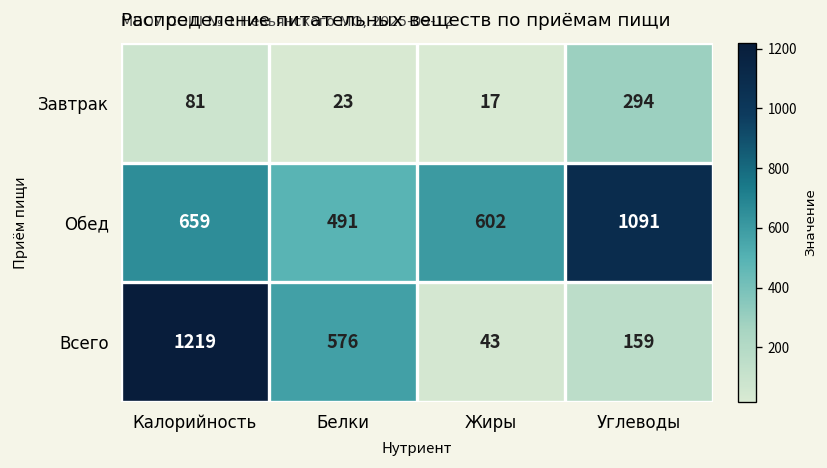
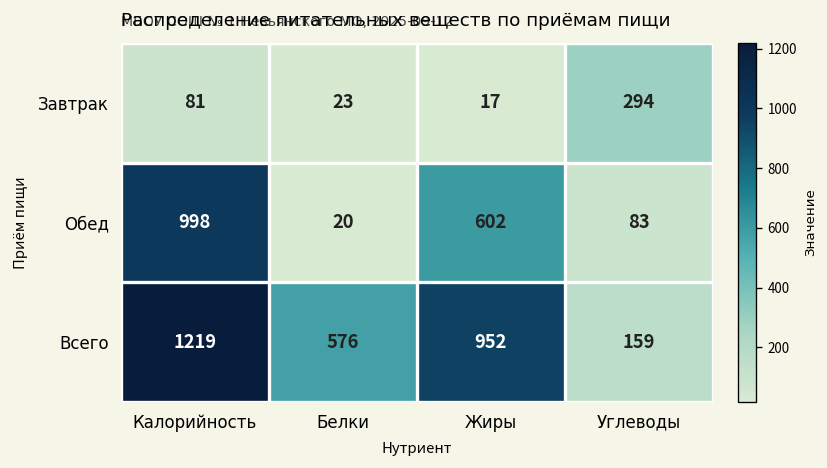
Обед, Калорийность: 659 -> 998
Обед, Белки: 491 -> 20
Обед, Углеводы: 1091 -> 83
Всего, Жиры: 43 -> 952
